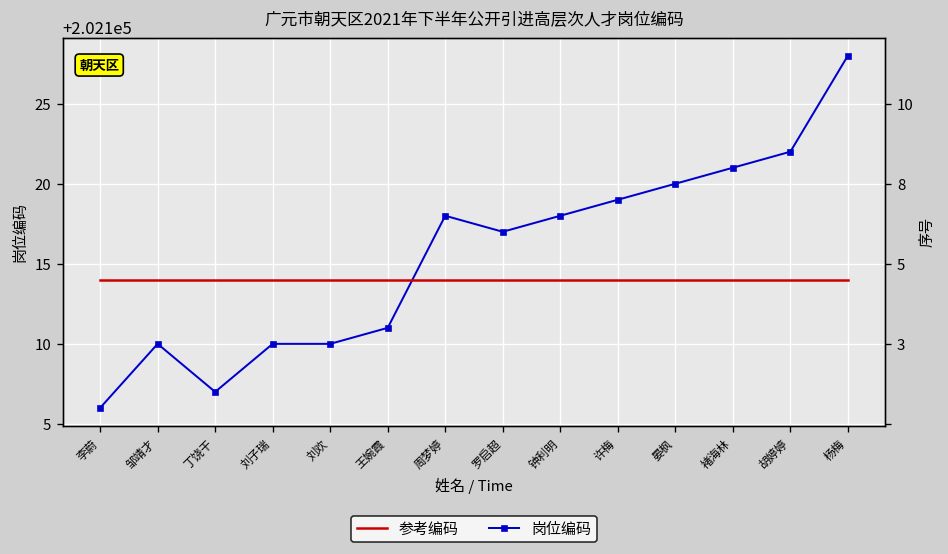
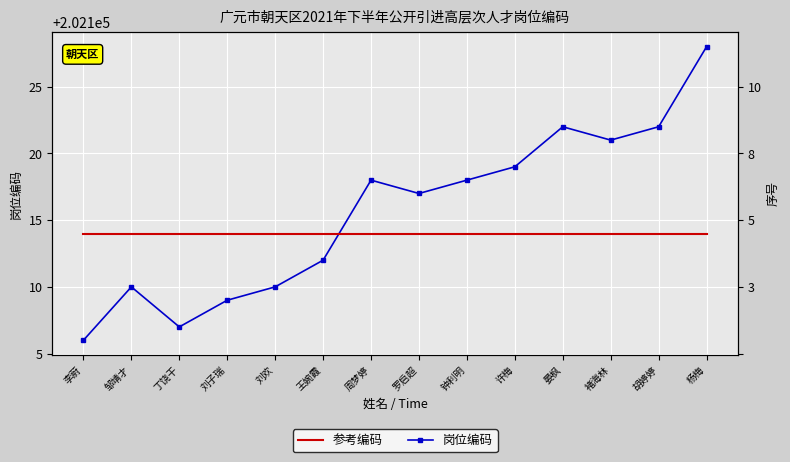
岗位编码, 刘子瑞: 202110 -> 202109
岗位编码, 王婉霞: 202111 -> 202112
岗位编码, 晏枫: 202120 -> 202122
